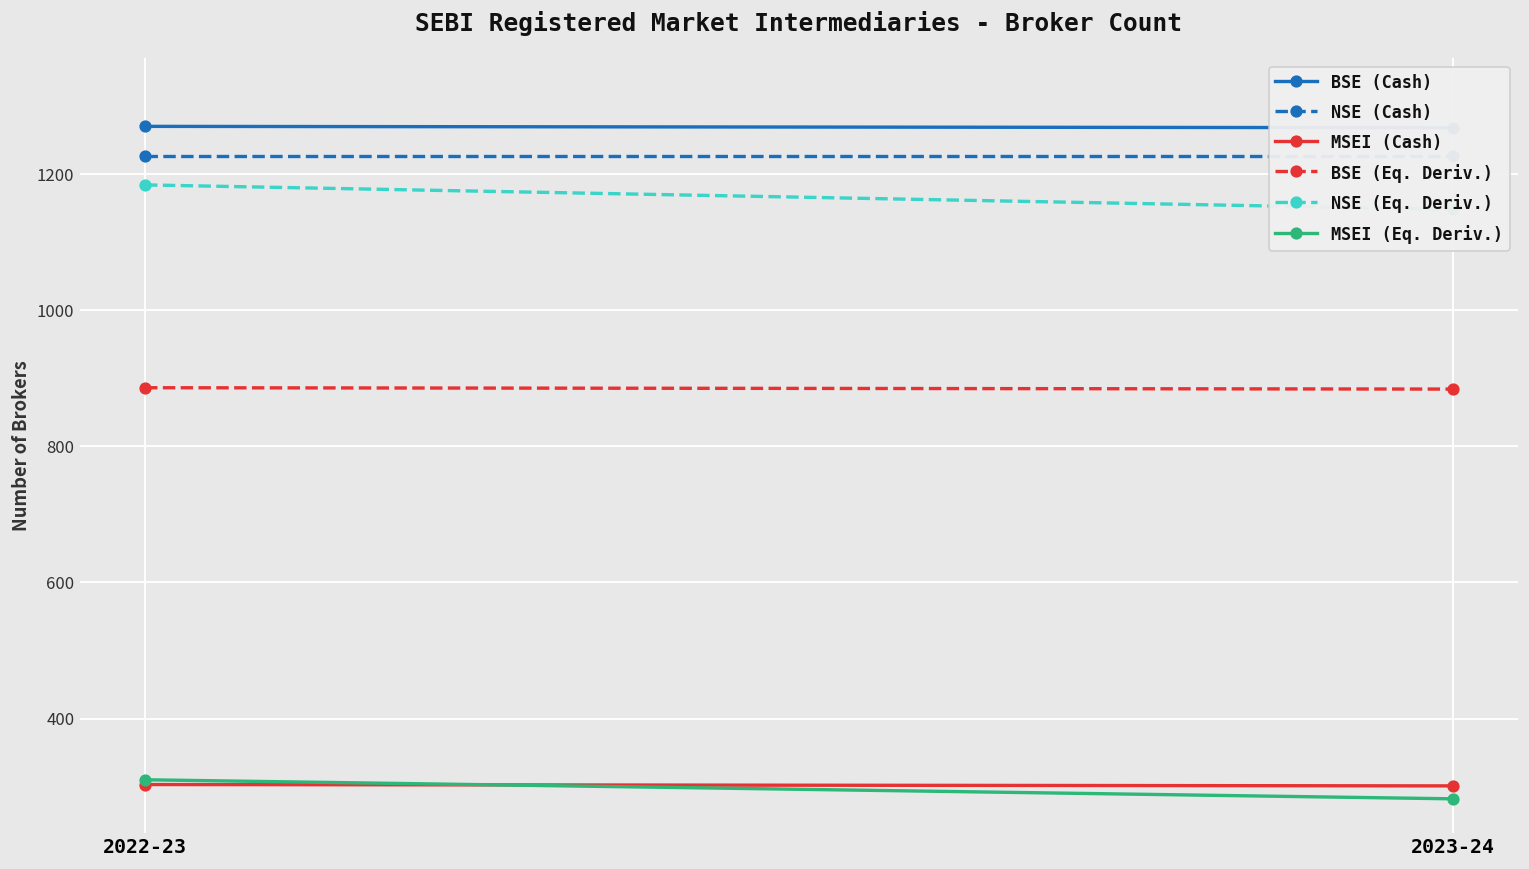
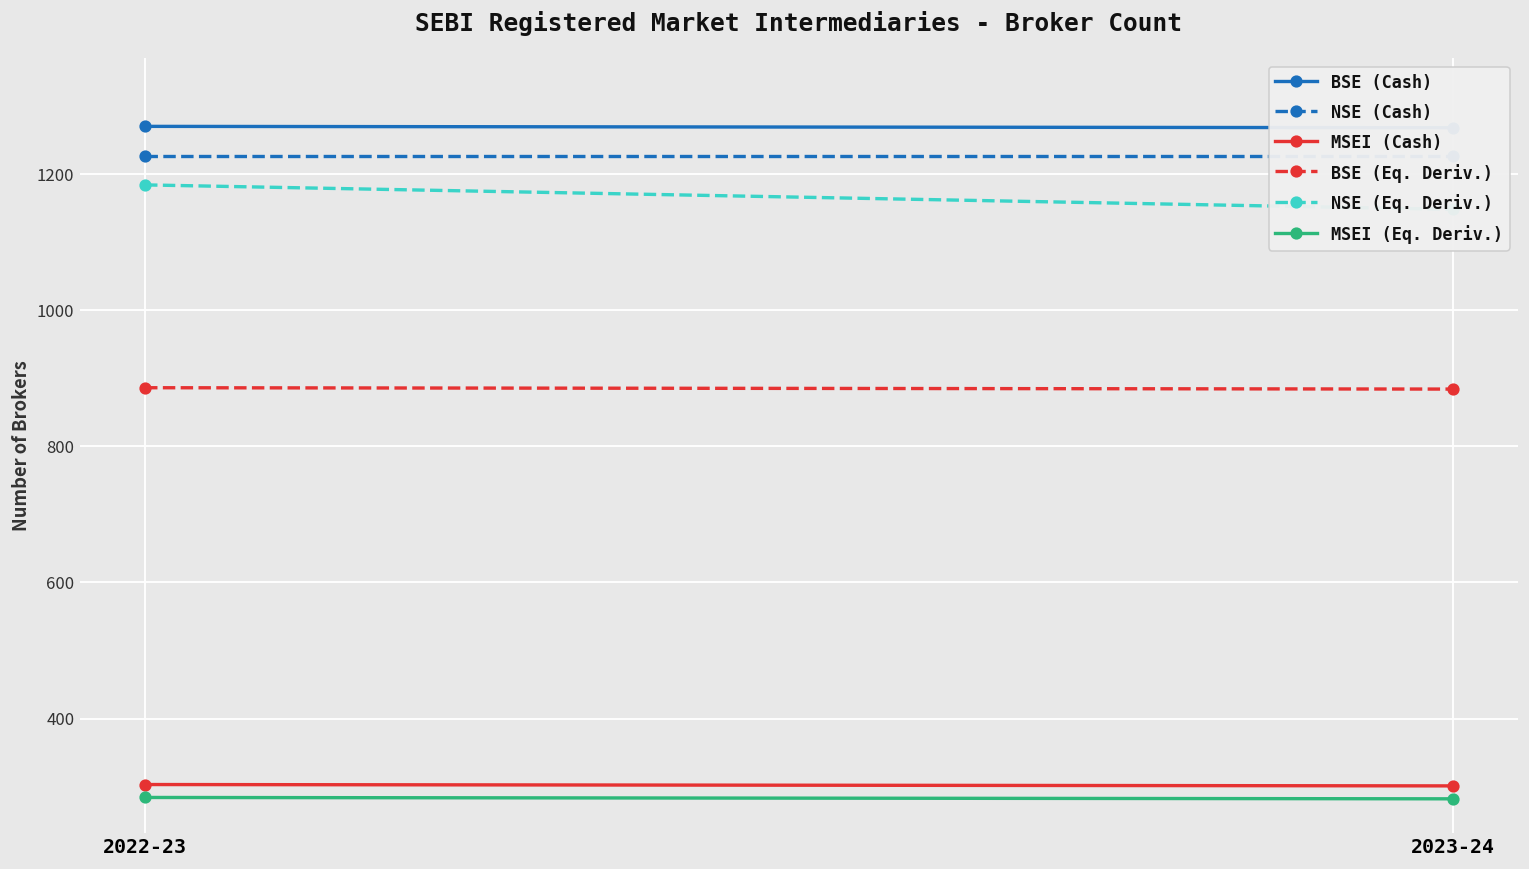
MSEI (Eq. Deriv.), 2022-23: 310 -> 280
